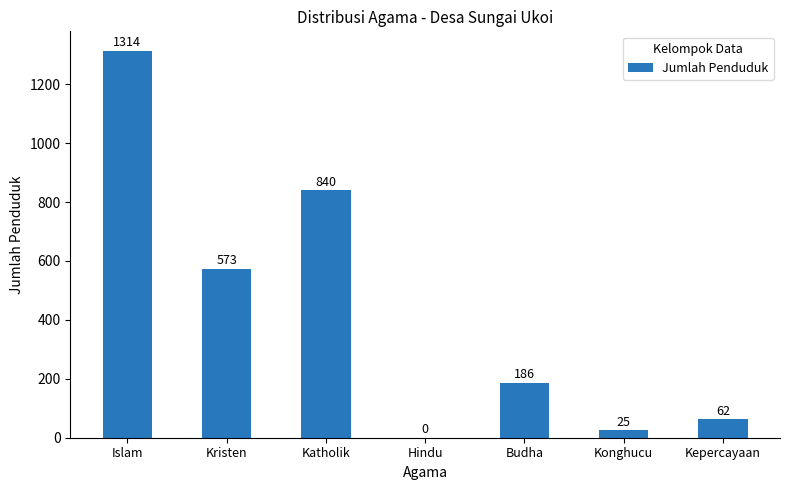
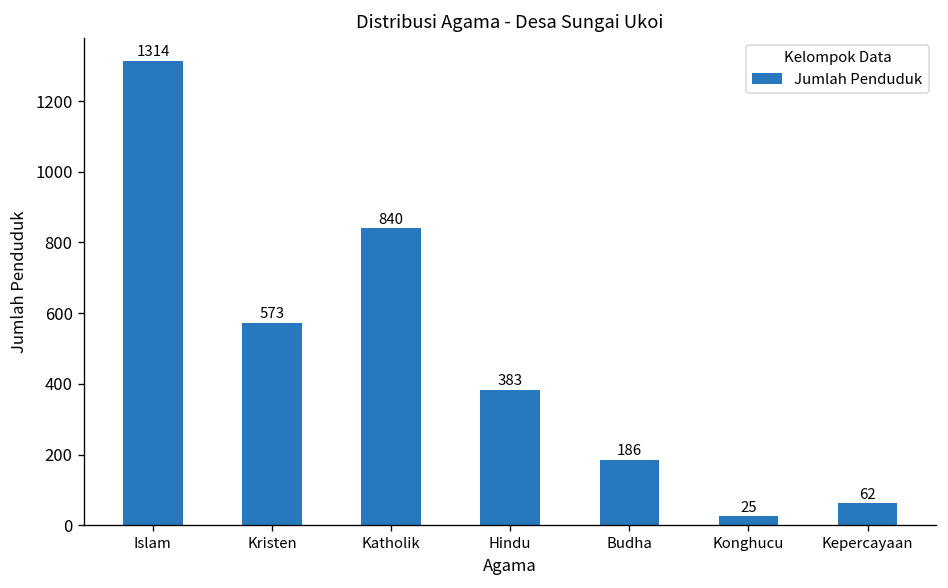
Hindu: 0 -> 383
